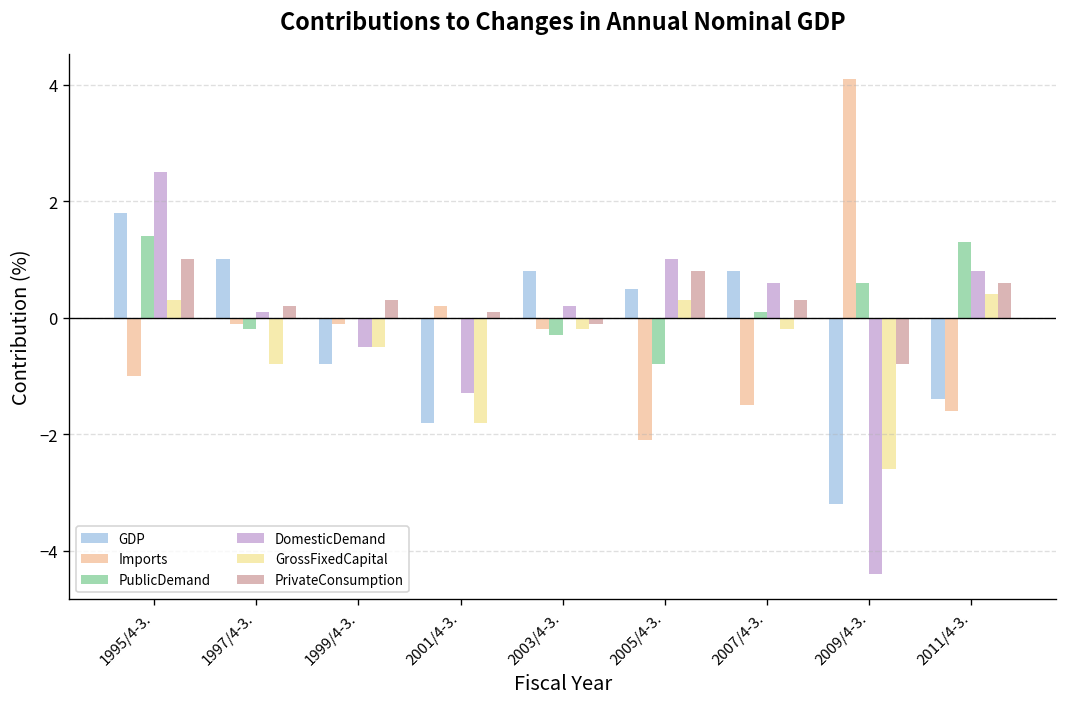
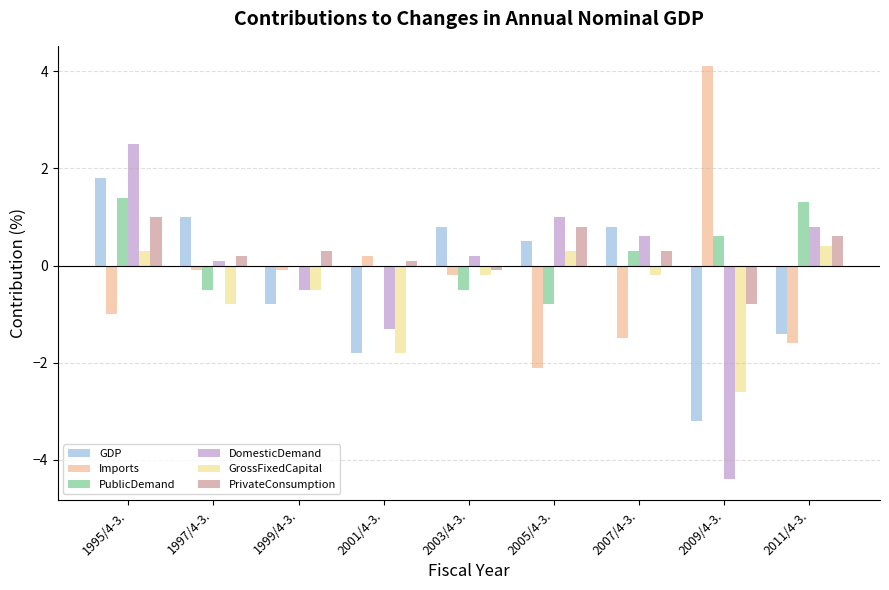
PublicDemand, 1997/4-3.: -0.2 -> -0.5
PublicDemand, 2003/4-3.: -0.3 -> -0.5
PublicDemand, 2007/4-3.: 0.1 -> 0.3
